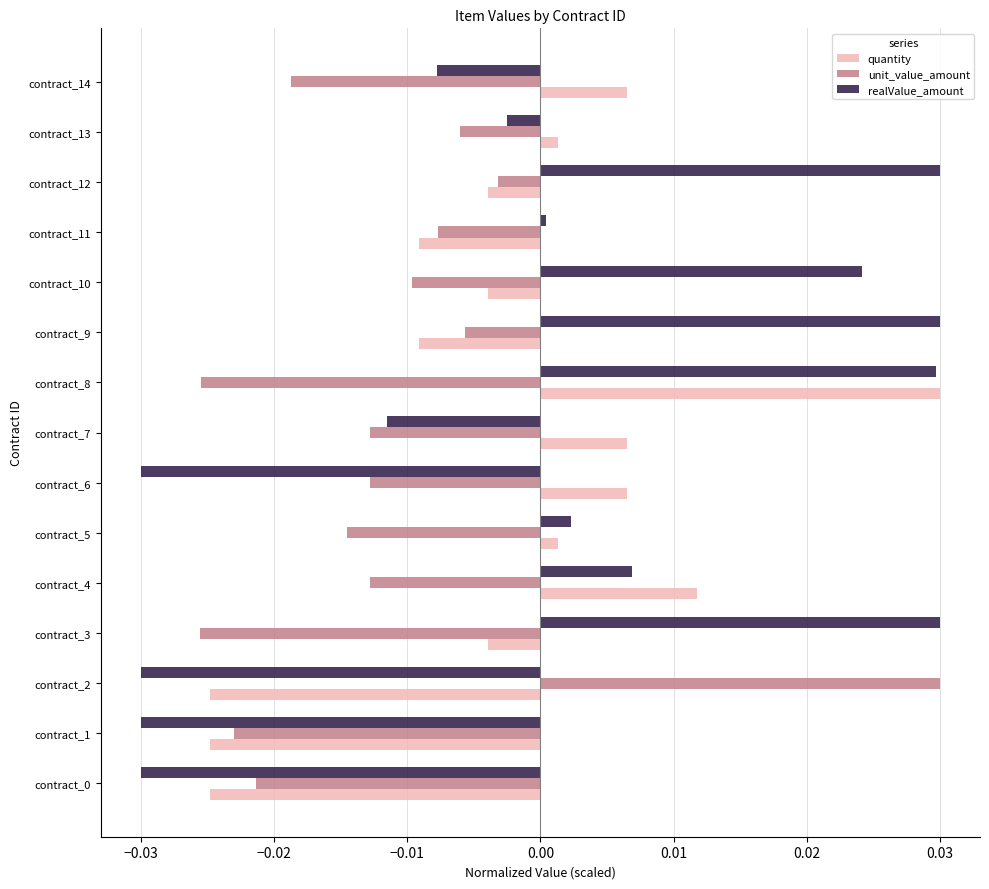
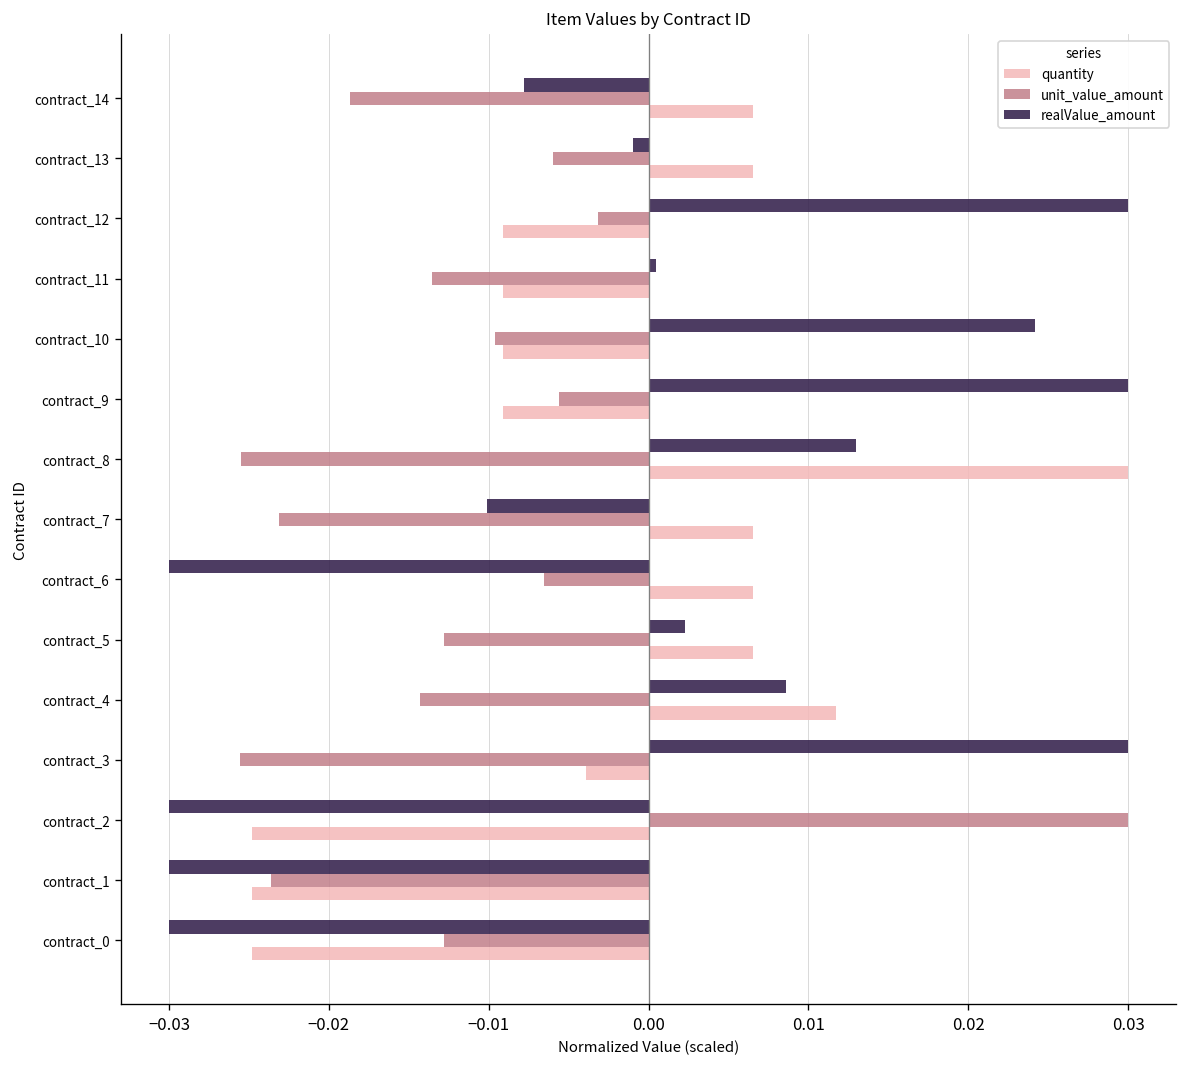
realValue_amount, contract_13: -0.0025 -> -0.0010
quantity, contract_13: 0.0013 -> 0.0065
quantity, contract_12: -0.0039 -> -0.0091
unit_value_amount, contract_11: -0.0077 -> -0.0135
quantity, contract_10: -0.0039 -> -0.0091
realValue_amount, contract_8: 0.0297 -> 0.0130
realValue_amount, contract_7: -0.0115 -> -0.0101
unit_value_amount, contract_7: -0.0128 -> -0.0231
unit_value_amount, contract_6: -0.0128 -> -0.0066
unit_value_amount, contract_5: -0.0145 -> -0.0128
quantity, contract_5: 0.0013 -> 0.0065
realValue_amount, contract_4: 0.0068 -> 0.0086
unit_value_amount, contract_4: -0.0128 -> -0.0143
unit_value_amount, contract_1: -0.0230 -> -0.0236
unit_value_amount, contract_0: -0.0214 -> -0.0128
